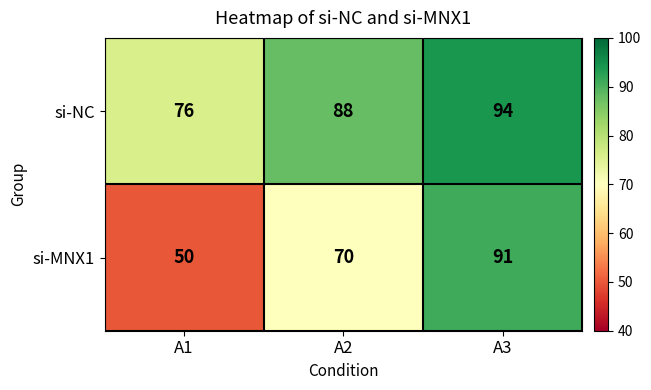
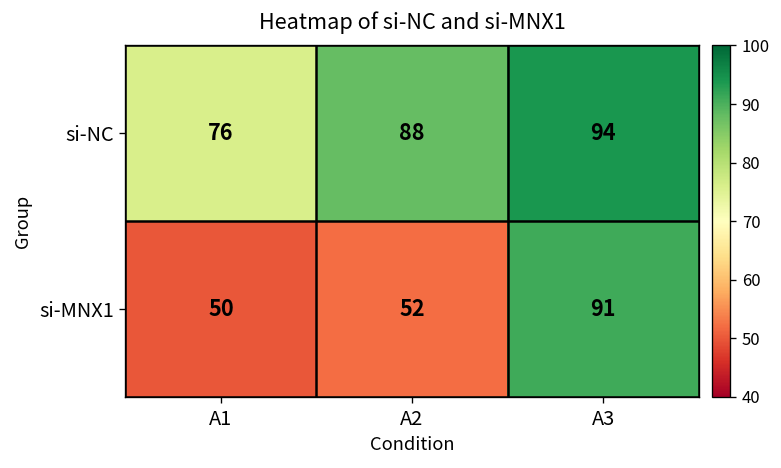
si-MNX1, A2: 70 -> 52
